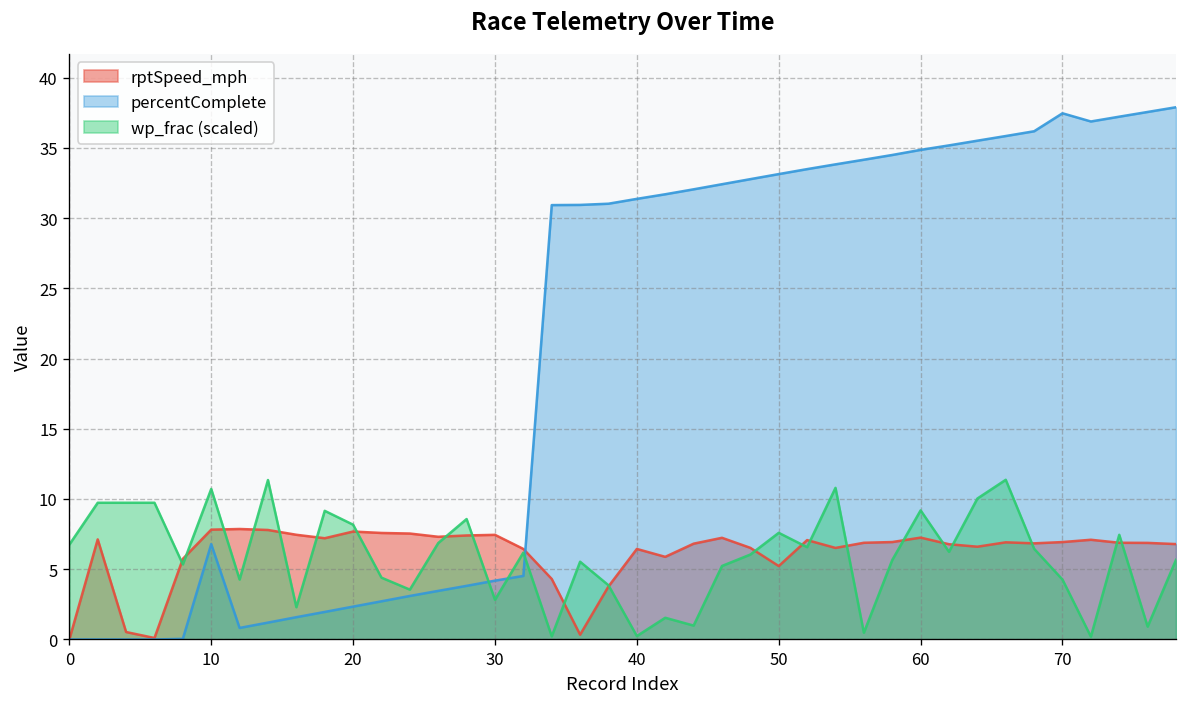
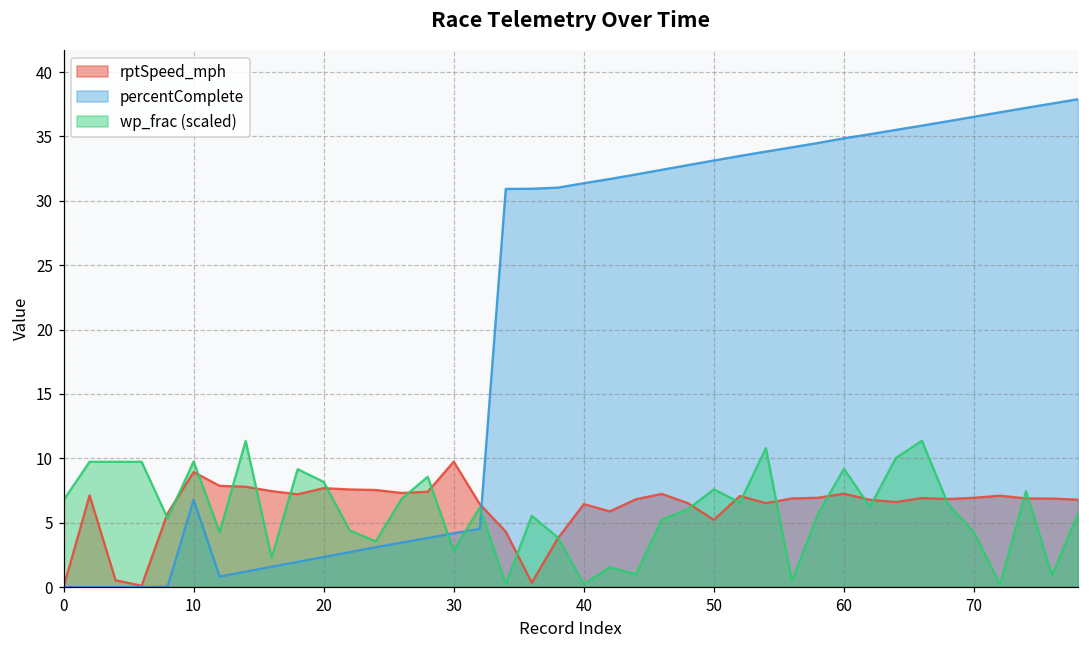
rptSpeed_mph, 10: 7.8 -> 8.9
wp_frac (scaled), 10: 10.7 -> 9.8
rptSpeed_mph, 30: 7.4 -> 9.7
percentComplete, 70: 37.5 -> 36.5
